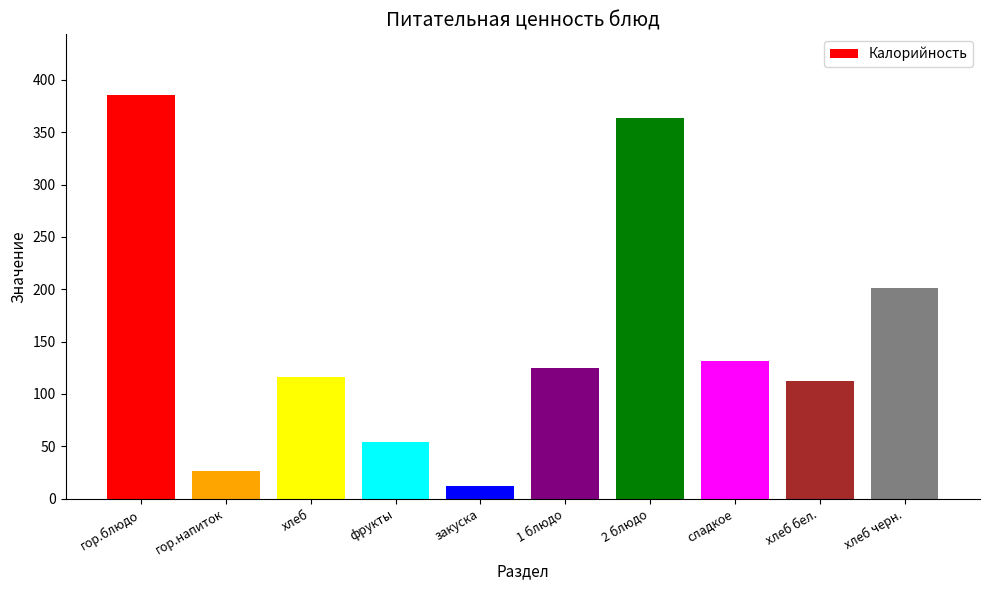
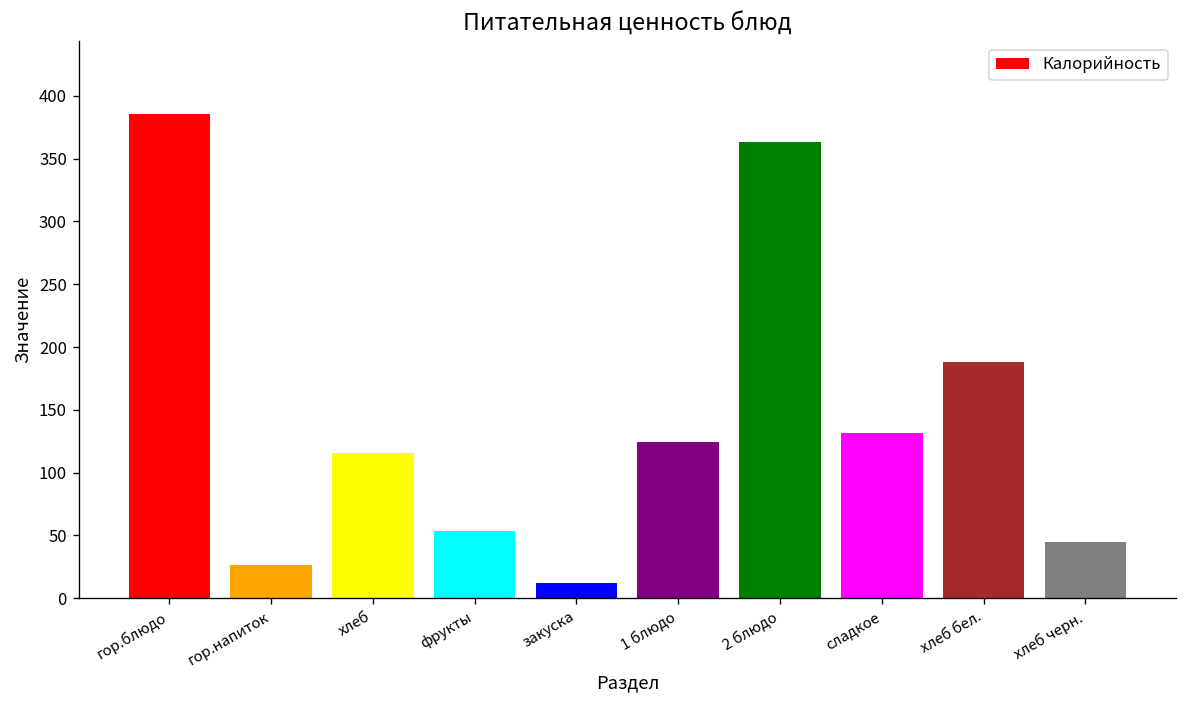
хлеб бел.: 113 -> 188
хлеб черн.: 201 -> 45
